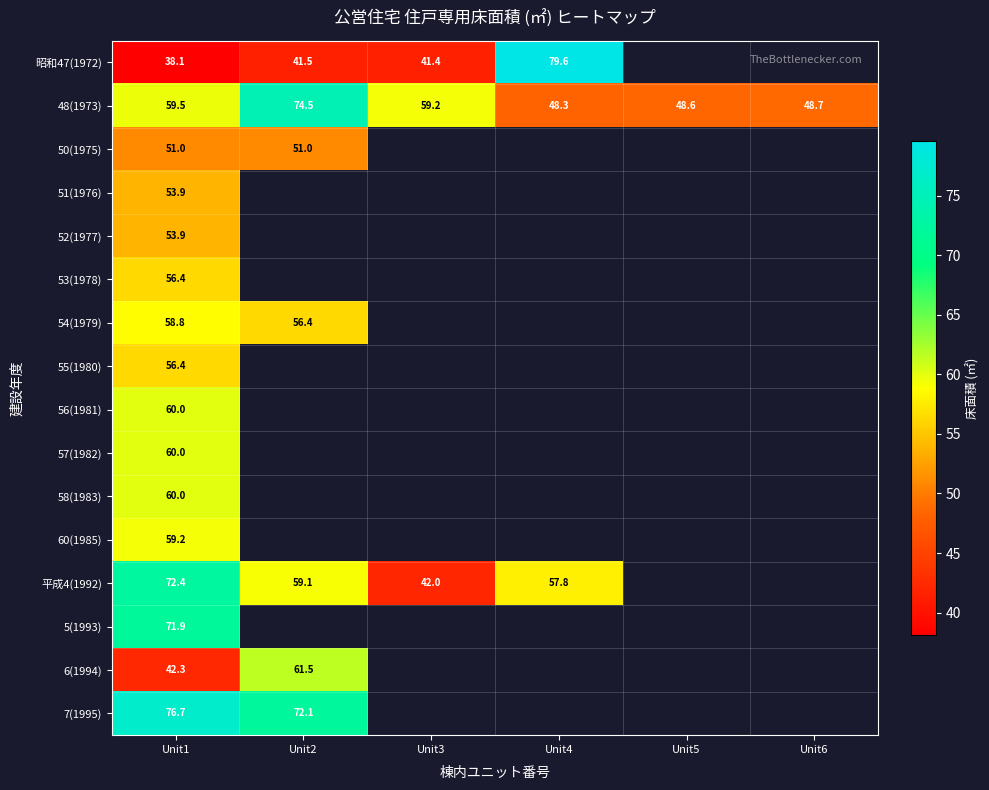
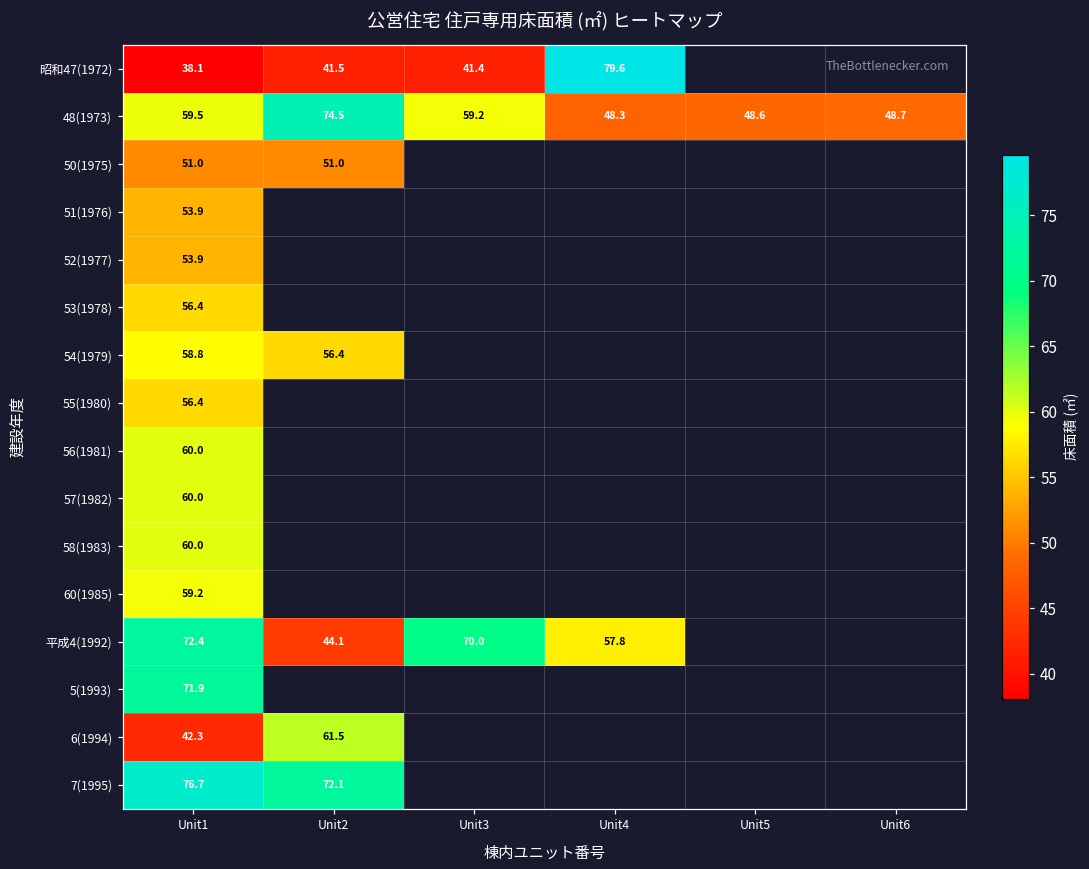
平成4(1992), Unit2: 59.1 -> 44.1
平成4(1992), Unit3: 42.0 -> 70.0
